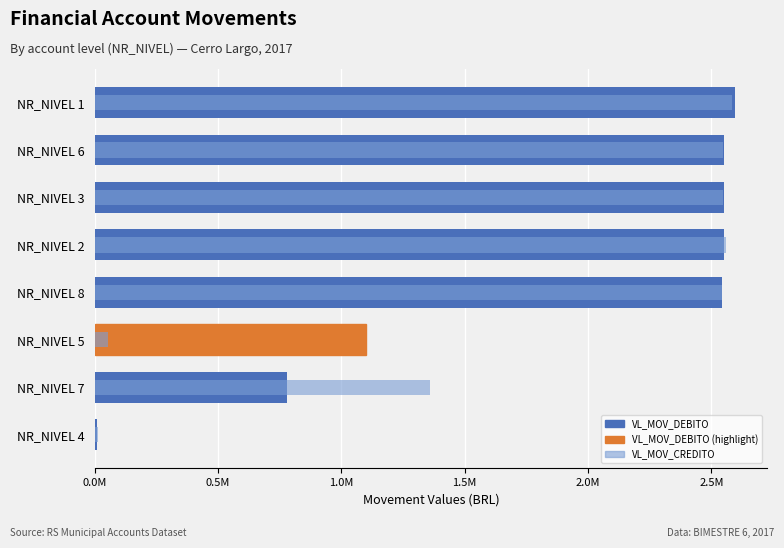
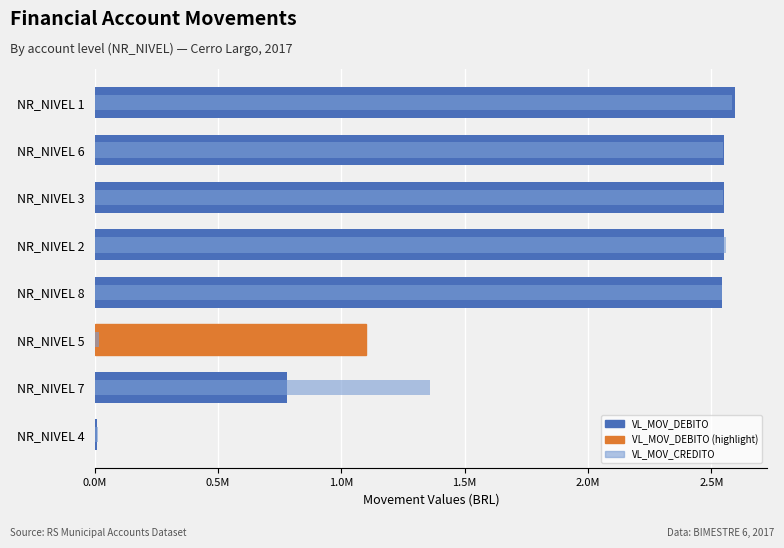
VL_MOV_CREDITO, NR_NIVEL 5: 50000 -> 20000
